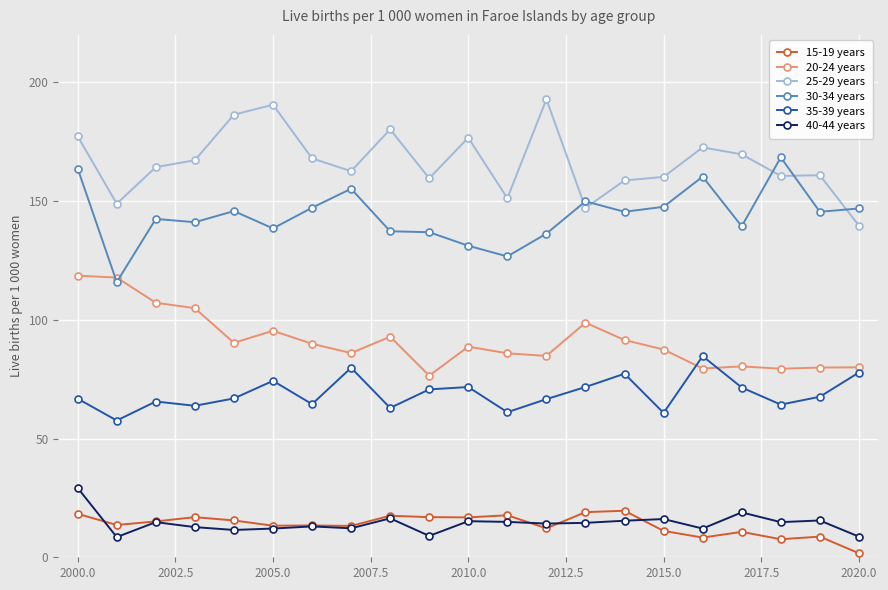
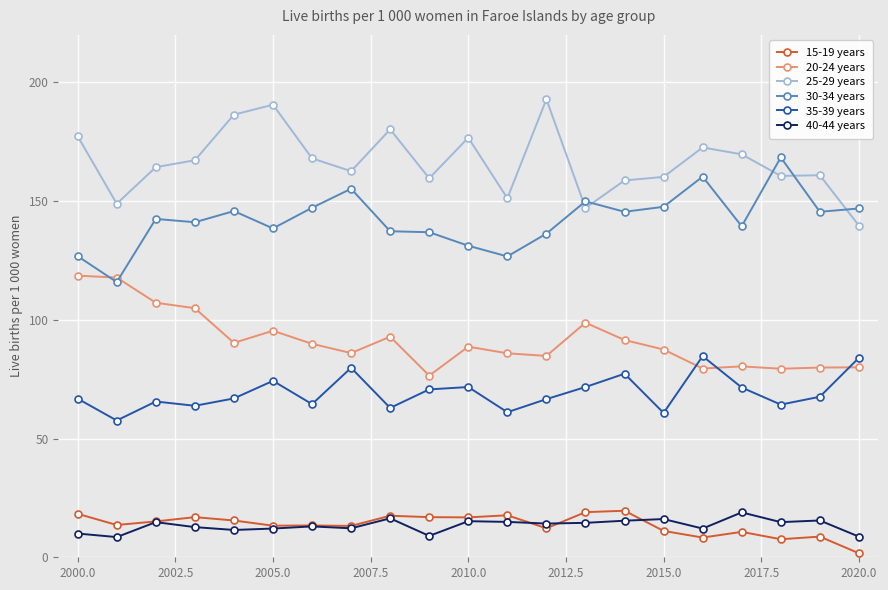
30-34 years, 2000.0: 164 -> 127
40-44 years, 2000.0: 29 -> 10
35-39 years, 2020.0: 78 -> 84
